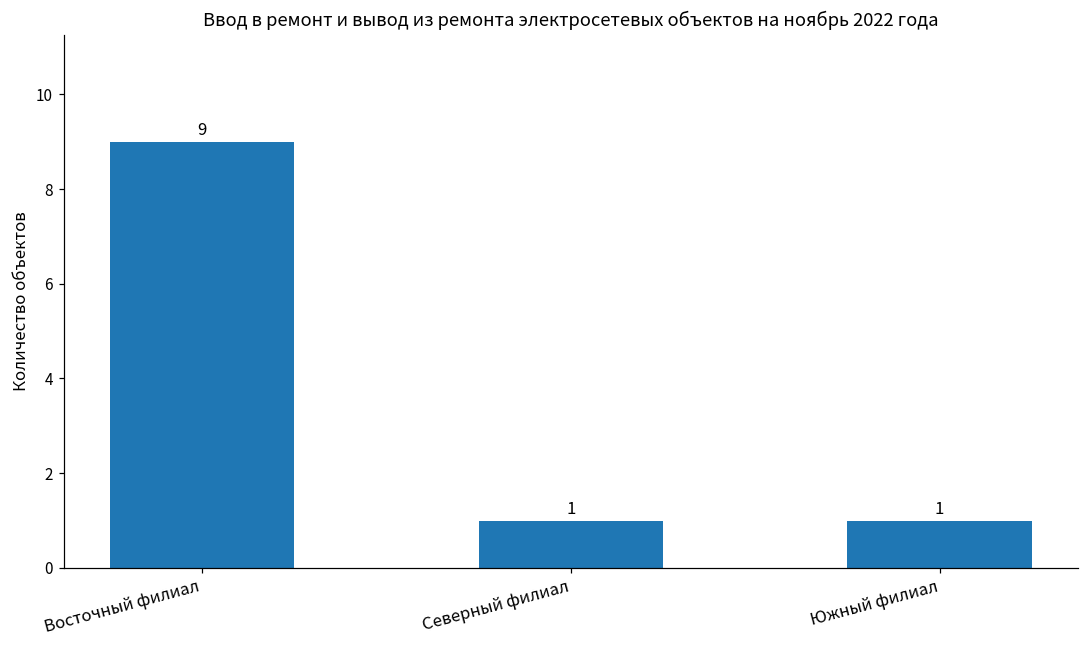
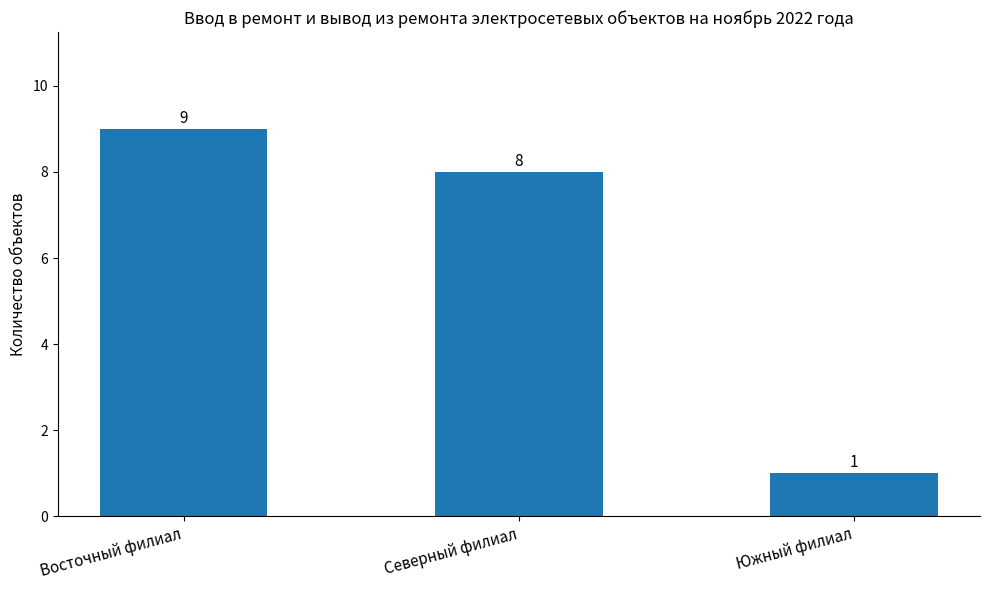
Северный филиал: 1 -> 8
